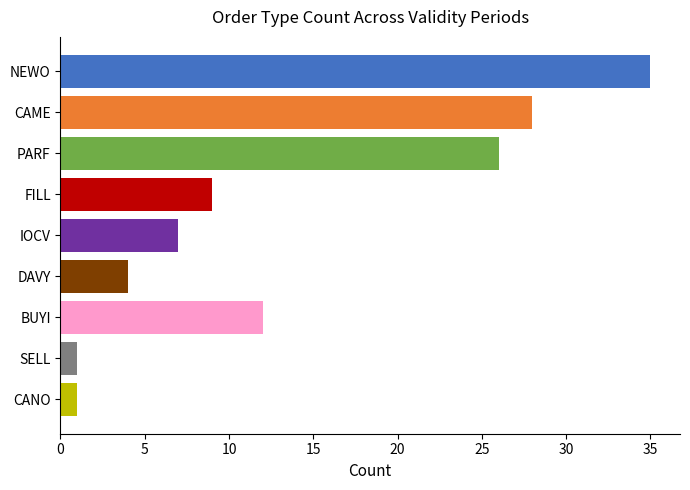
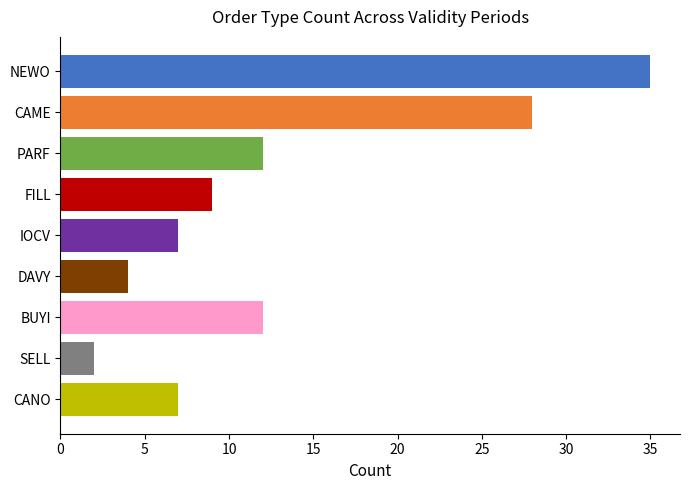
PARF: 26 -> 12
SELL: 1 -> 2
CANO: 1 -> 7
